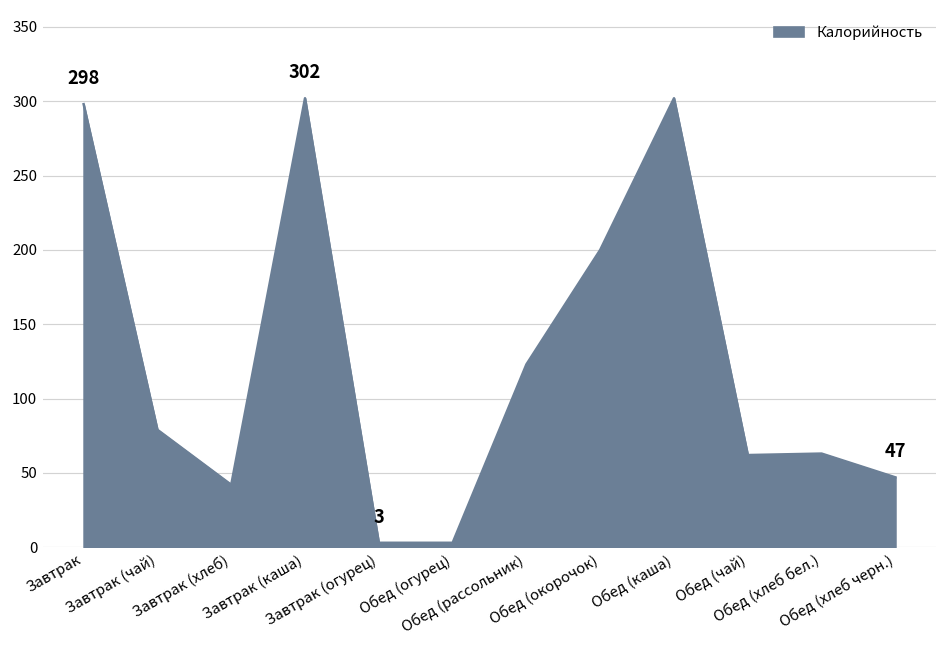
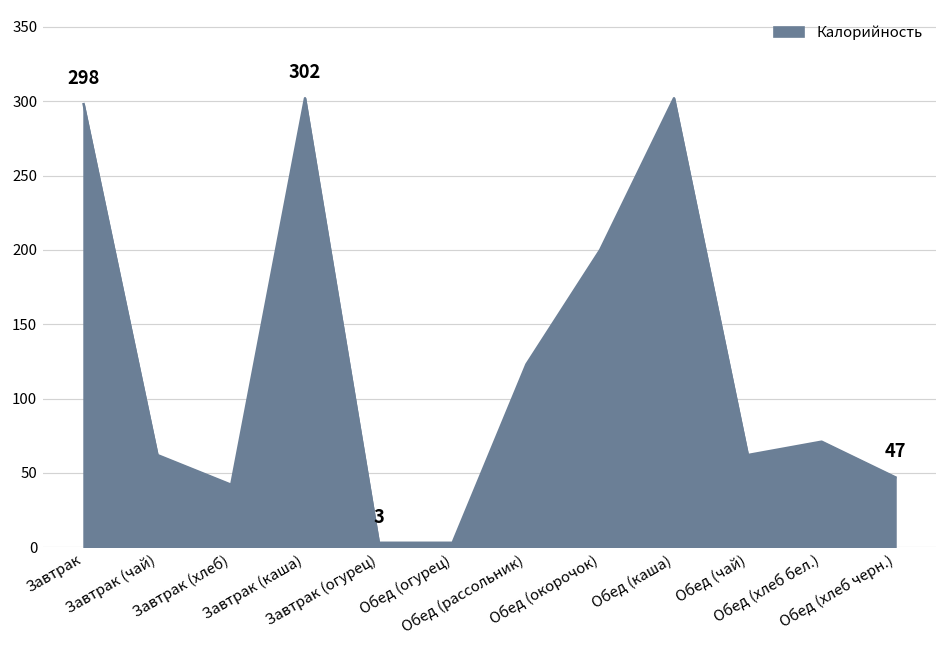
Завтрак (чай): 79 -> 62
Обед (хлеб бел.): 63 -> 71
